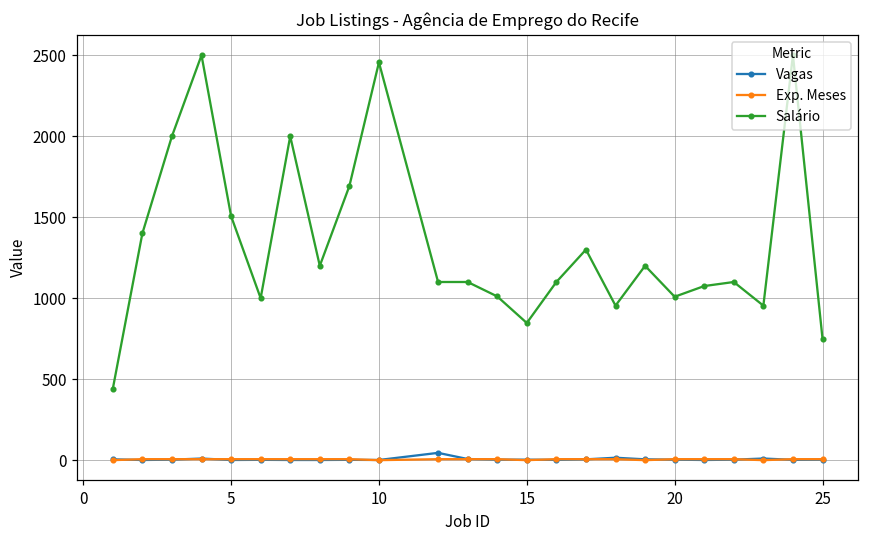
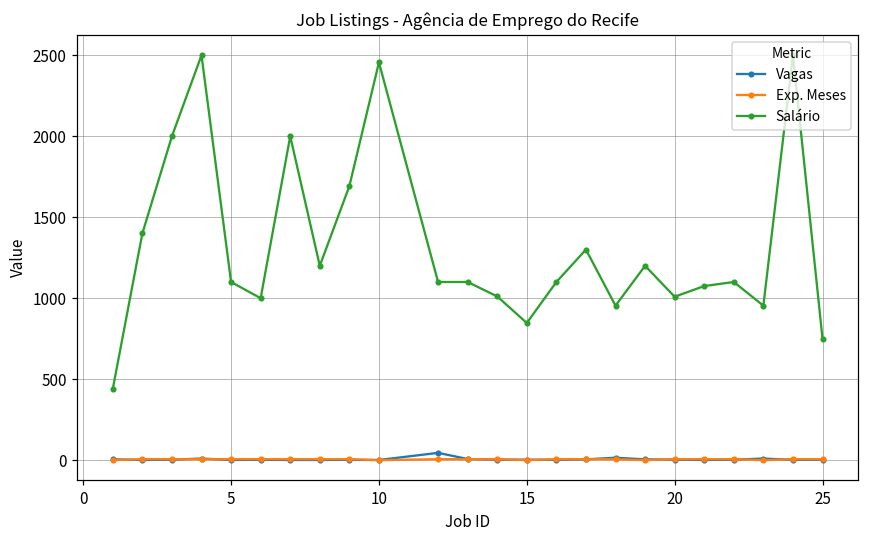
Salário, 5: 1510 -> 1100
